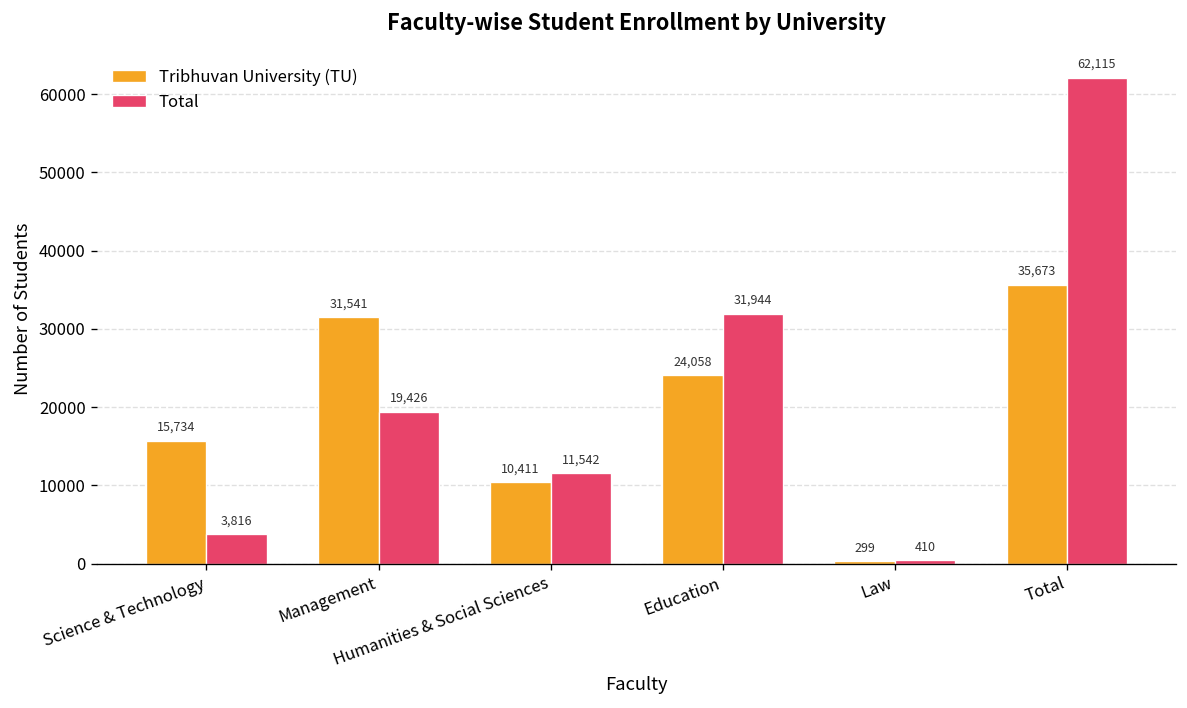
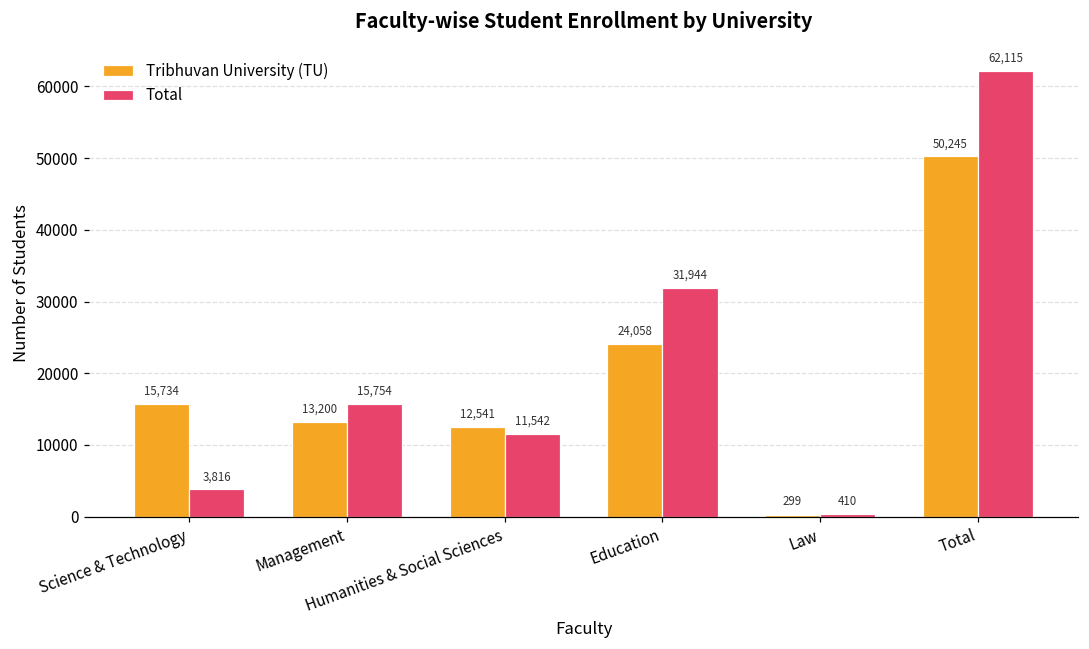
Tribhuvan University (TU), Management: 31,541 -> 13,200
Total, Management: 19,426 -> 15,754
Tribhuvan University (TU), Humanities & Social Sciences: 10,411 -> 12,541
Tribhuvan University (TU), Total: 35,673 -> 50,245
